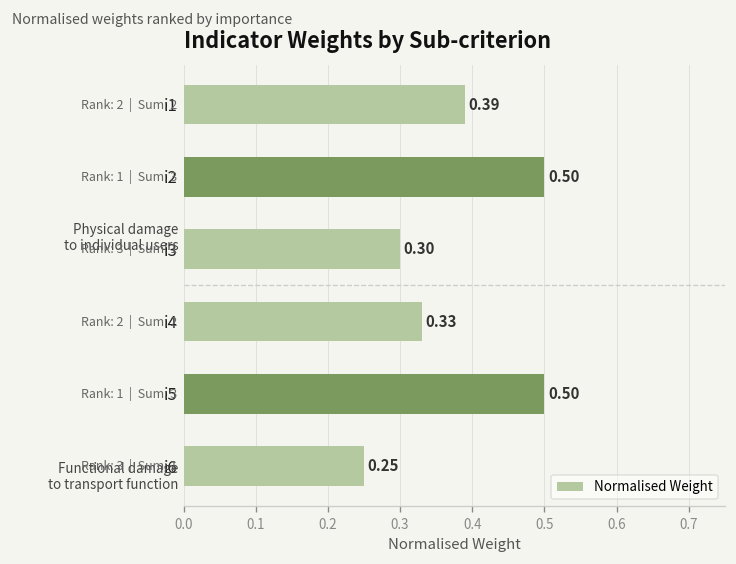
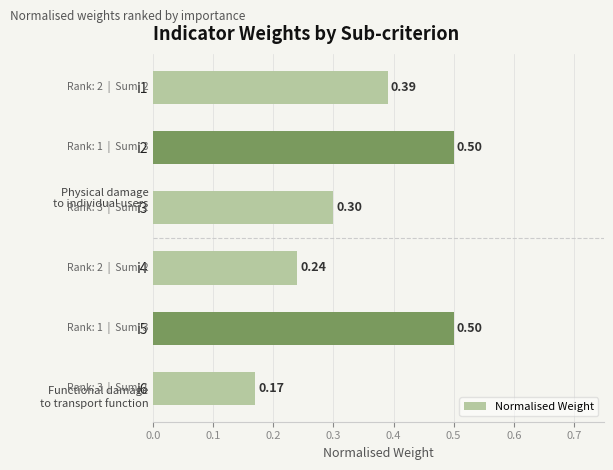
i4: 0.33 -> 0.24
i6: 0.25 -> 0.17
